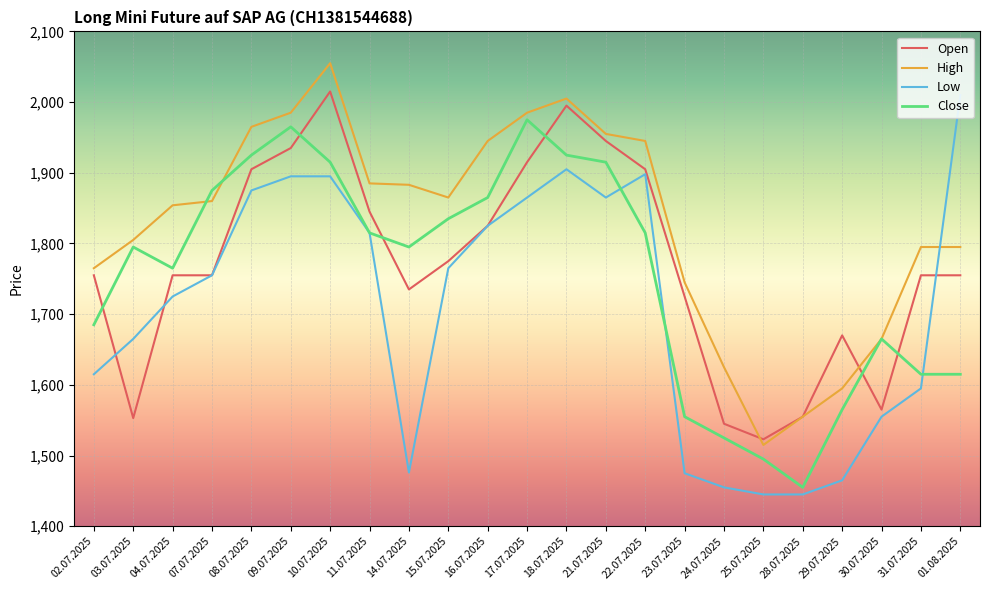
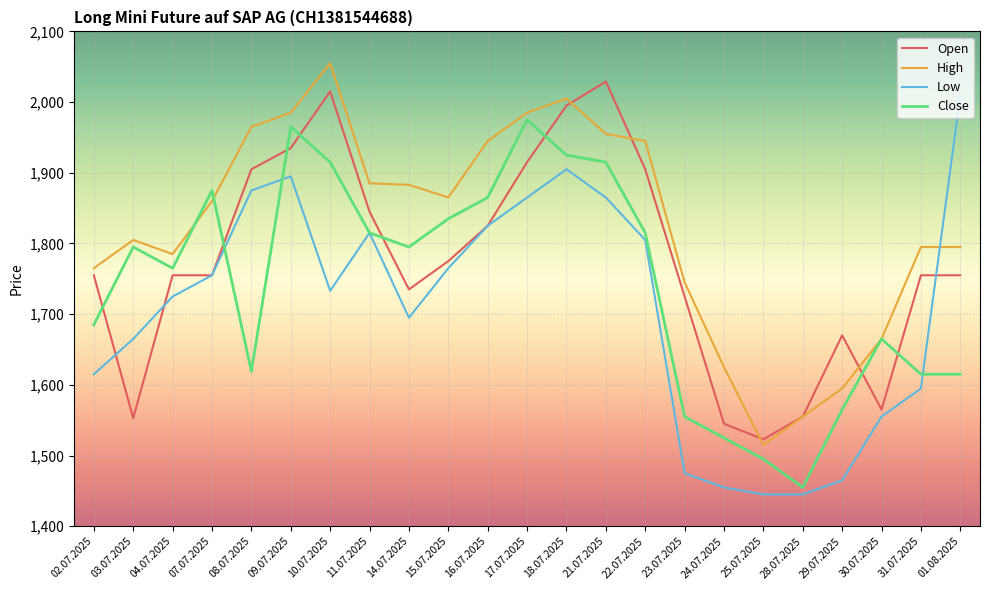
High, 04.07.2025: 1,850 -> 1,790
Close, 08.07.2025: 1,930 -> 1,620
Low, 10.07.2025: 1,900 -> 1,730
Low, 14.07.2025: 1,480 -> 1,700
Open, 21.07.2025: 1,950 -> 2,030
Low, 22.07.2025: 1,900 -> 1,810
